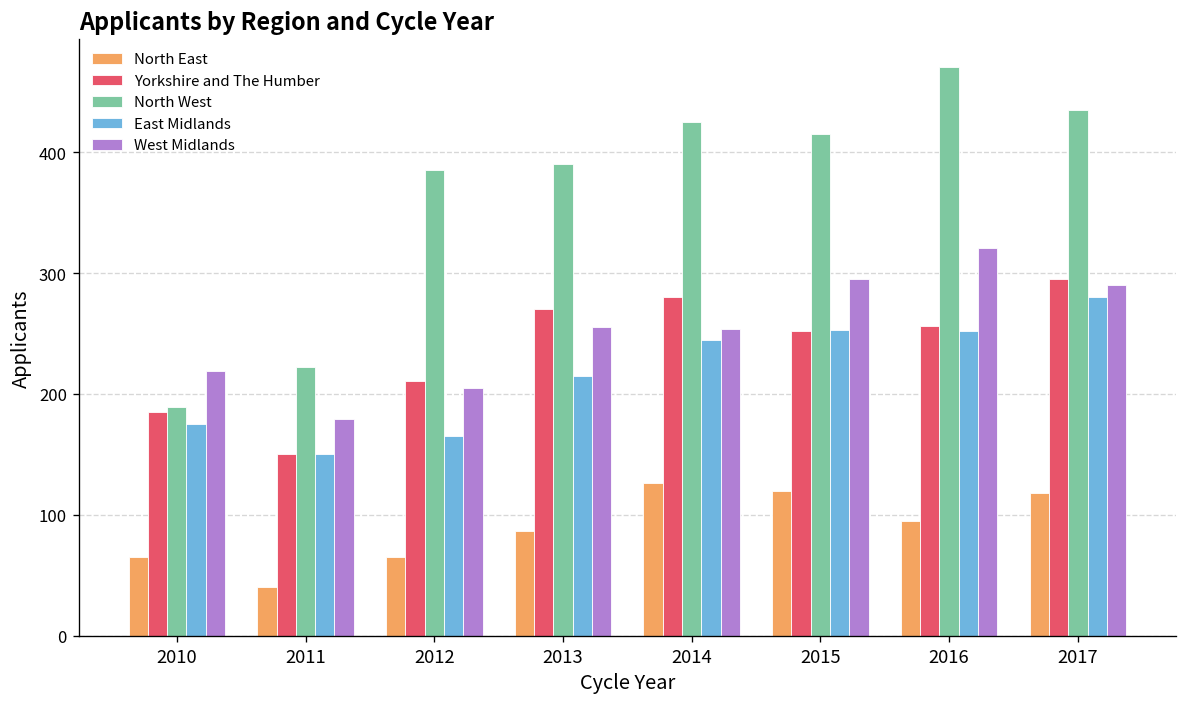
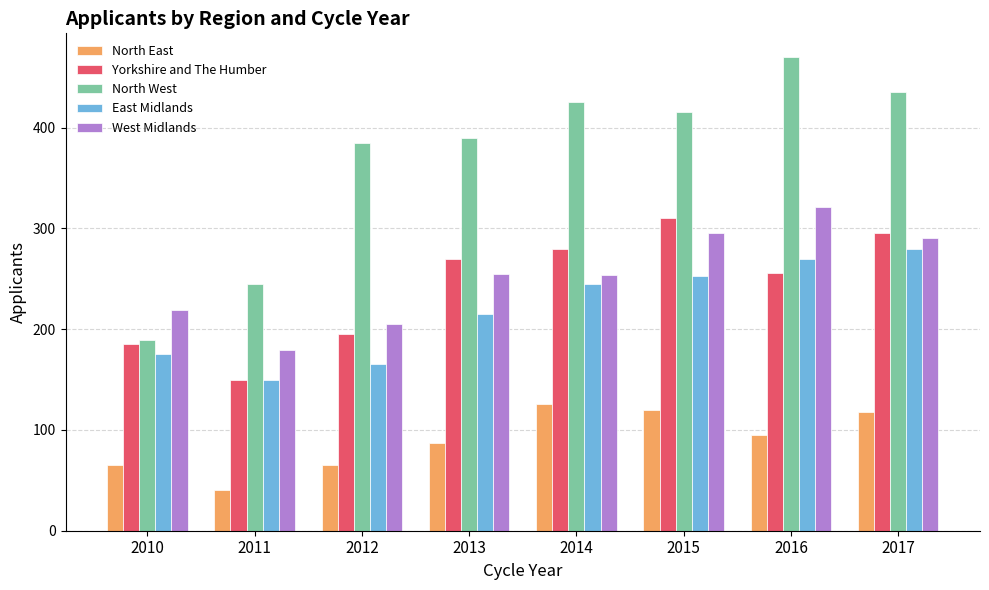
North West, 2011: 222 -> 245
Yorkshire and The Humber, 2012: 211 -> 195
Yorkshire and The Humber, 2015: 252 -> 310
East Midlands, 2016: 252 -> 270
